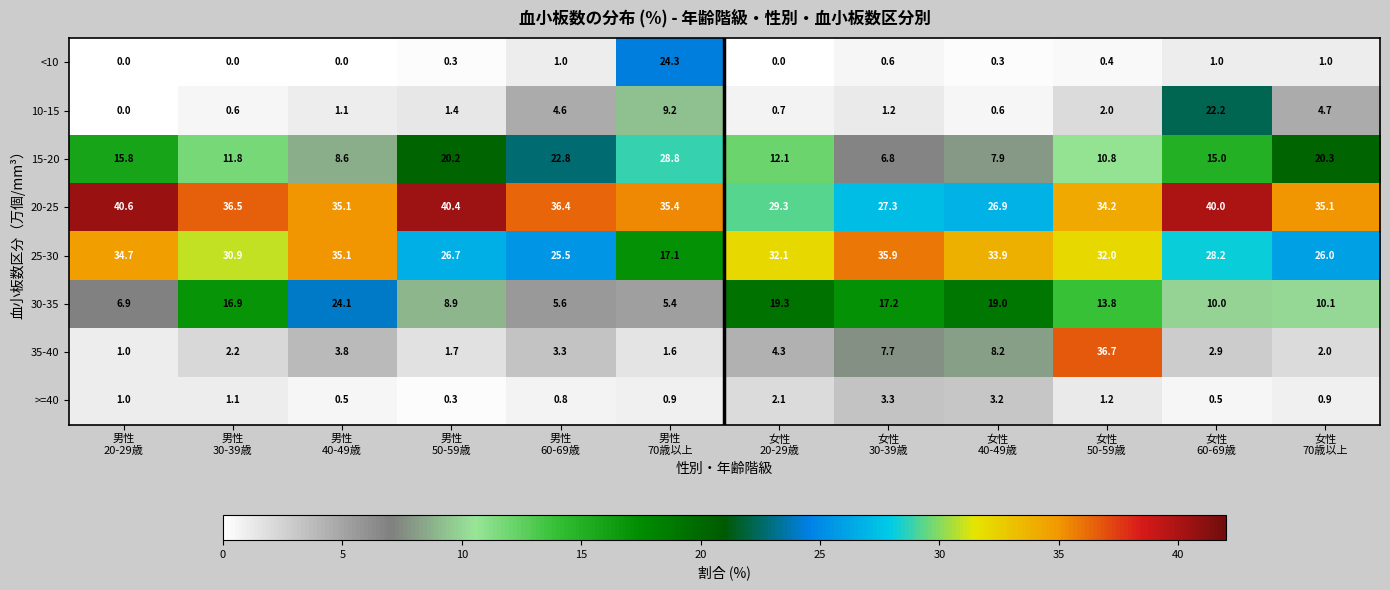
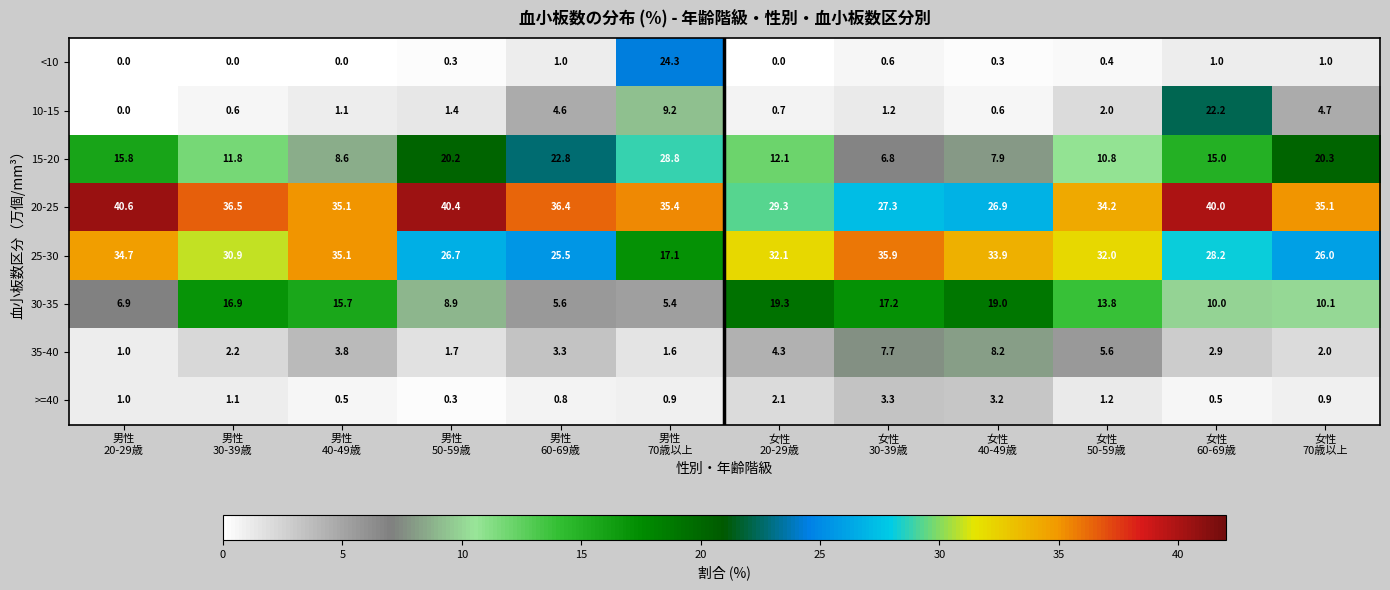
30-35, 男性 40-49歳: 24.1 -> 15.7
35-40, 女性 50-59歳: 36.7 -> 5.6
